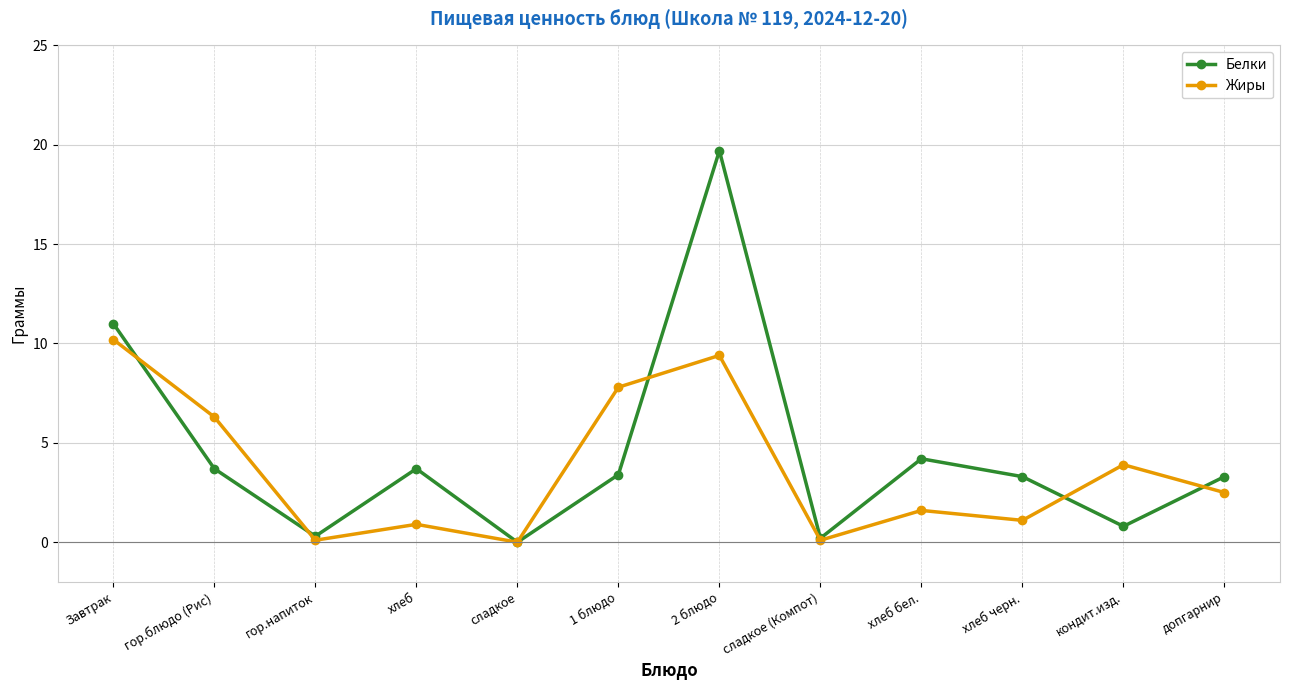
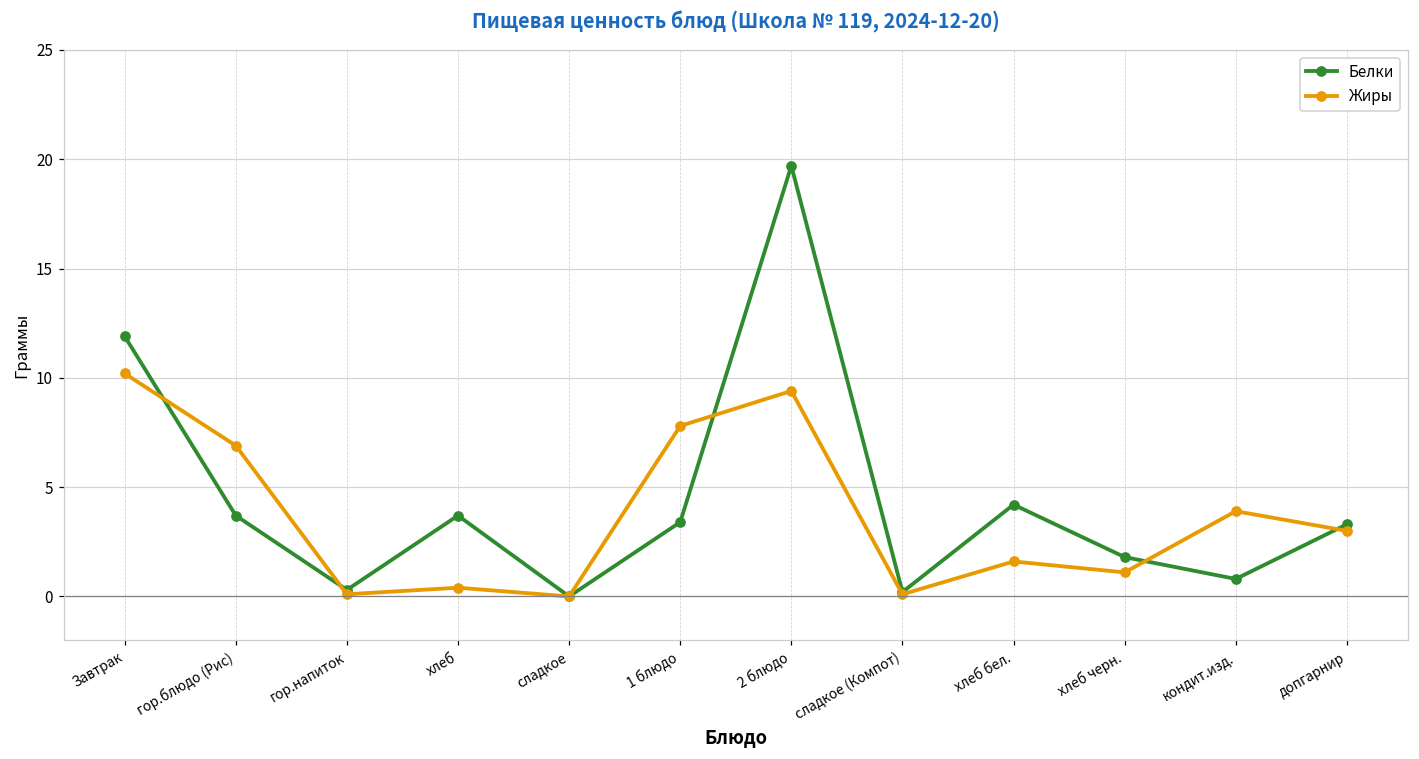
Белки, Завтрак: 11.0 -> 11.9
Жиры, гор.блюдо (Рис): 6.3 -> 6.9
Жиры, хлеб: 0.9 -> 0.4
Белки, хлеб черн.: 3.3 -> 1.8
Жиры, допгарнир: 2.5 -> 3.0
